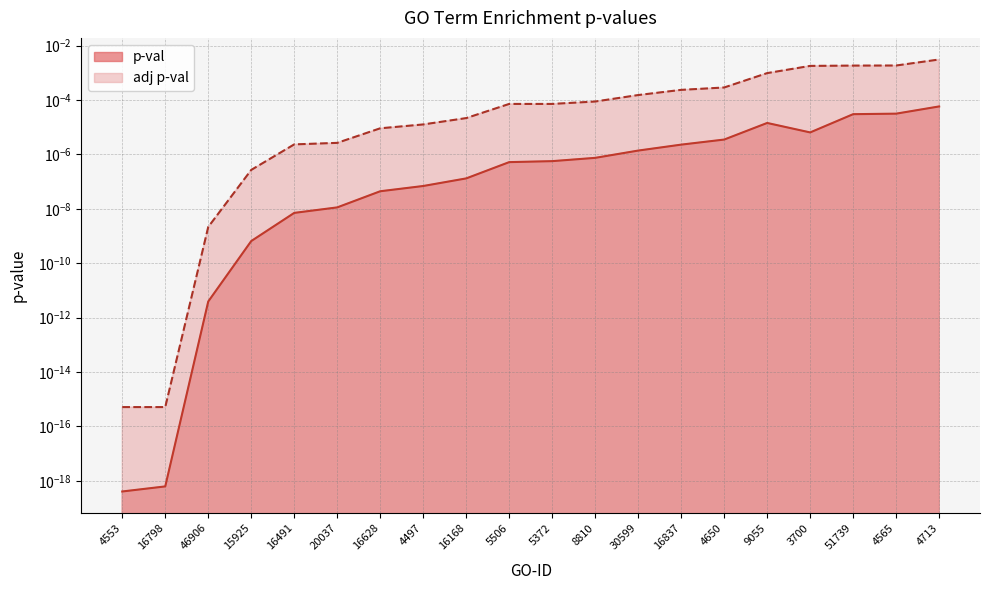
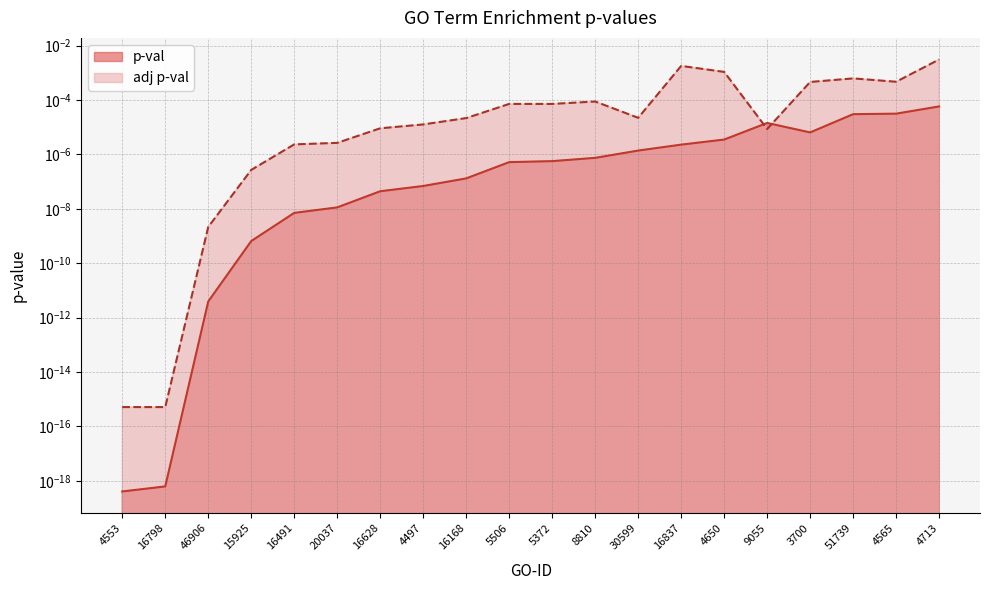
adj p-val, 30599: 0.0002 -> 0.00002
adj p-val, 16837: 0.0002 -> 0.002
adj p-val, 4650: 0.0003 -> 0.0011
adj p-val, 9055: 0.0010 -> 0.000009
adj p-val, 3700: 0.002 -> 0.0005
adj p-val, 51739: 0.002 -> 0.0006
adj p-val, 4565: 0.002 -> 0.0005
